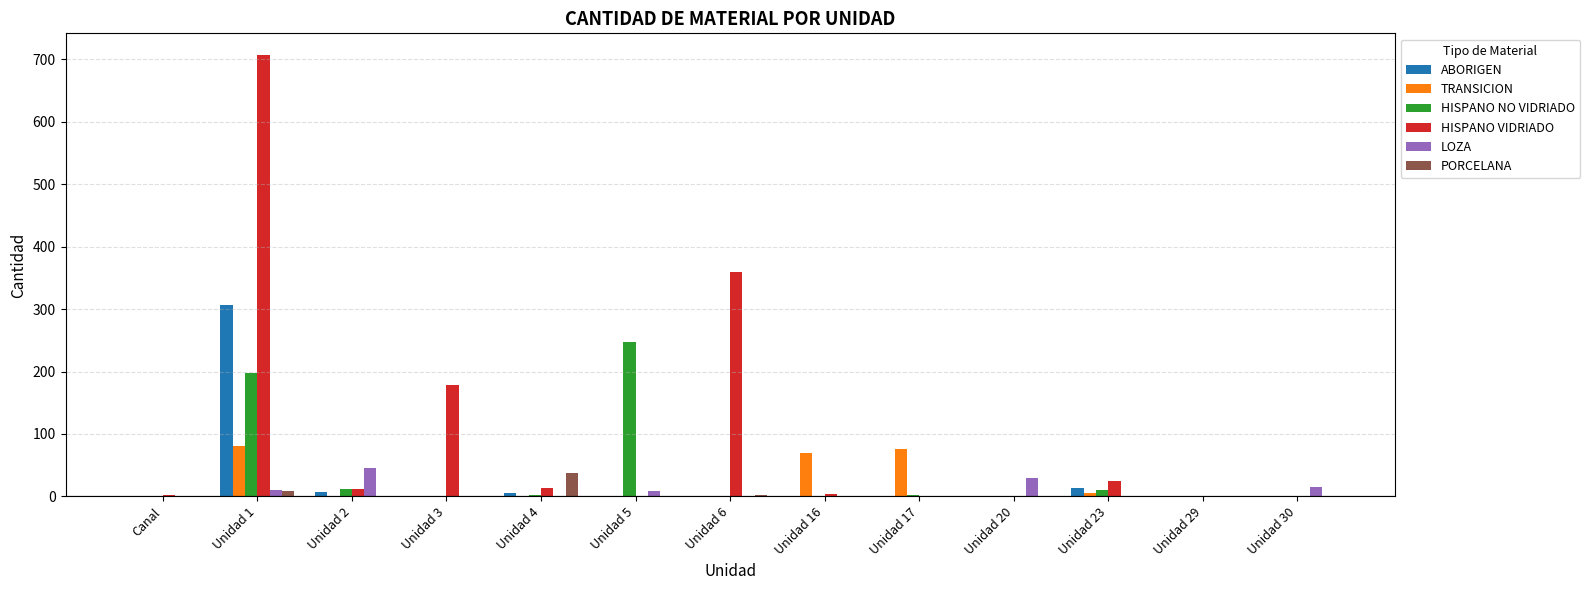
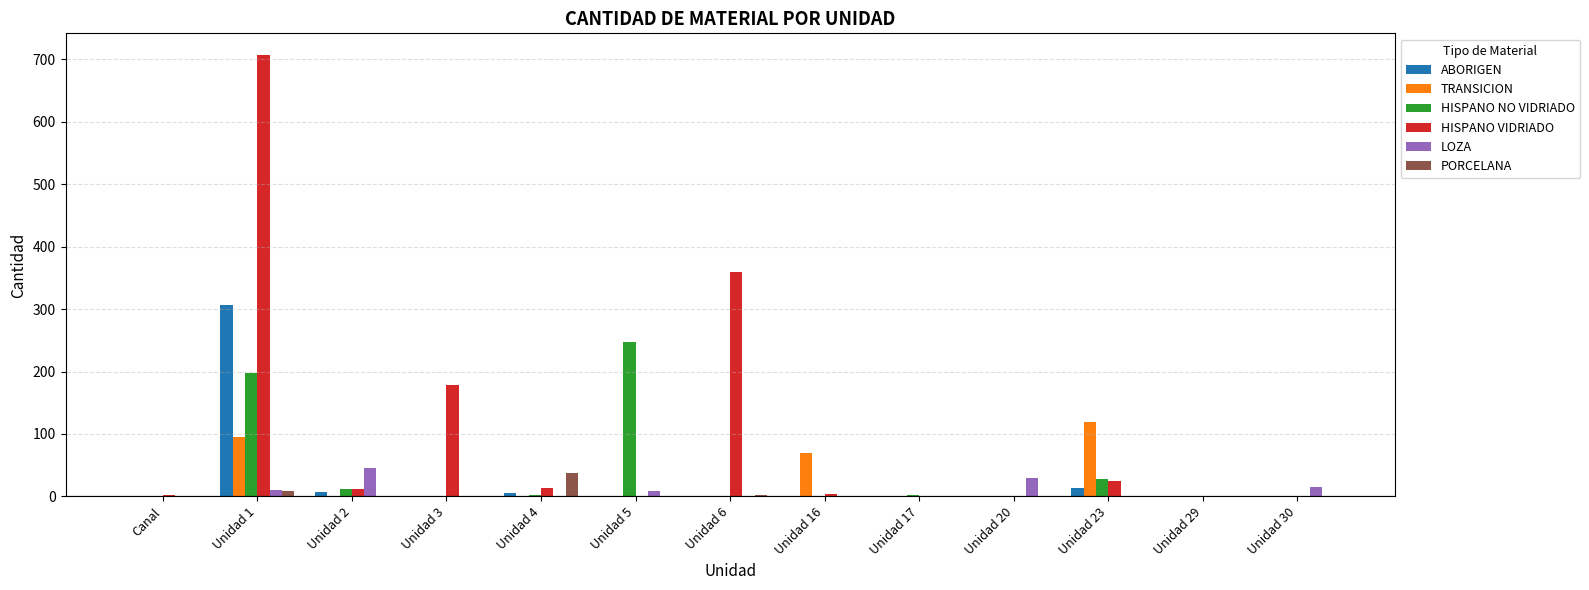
TRANSICION, Unidad 1: 80 -> 100
TRANSICION, Unidad 17: 80 -> 0
TRANSICION, Unidad 23: 10 -> 120
HISPANO NO VIDRIADO, Unidad 23: 10 -> 30
